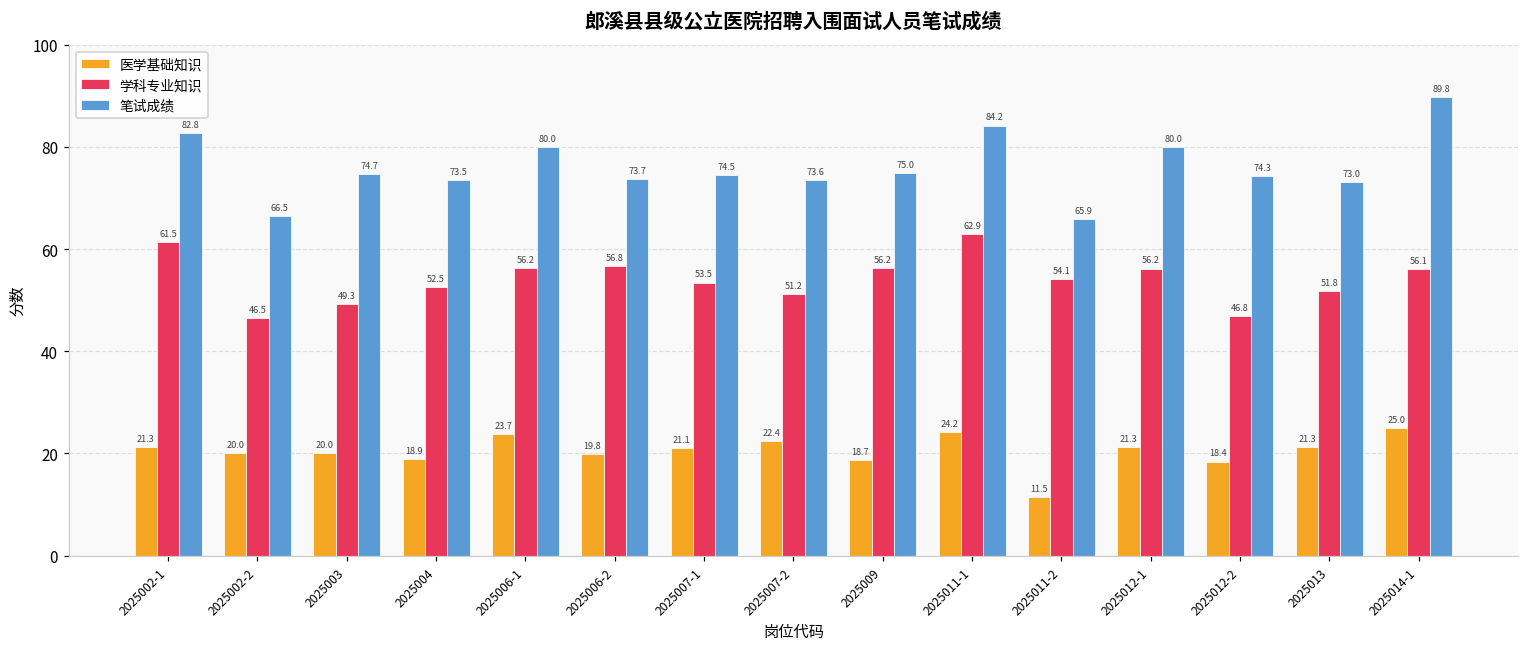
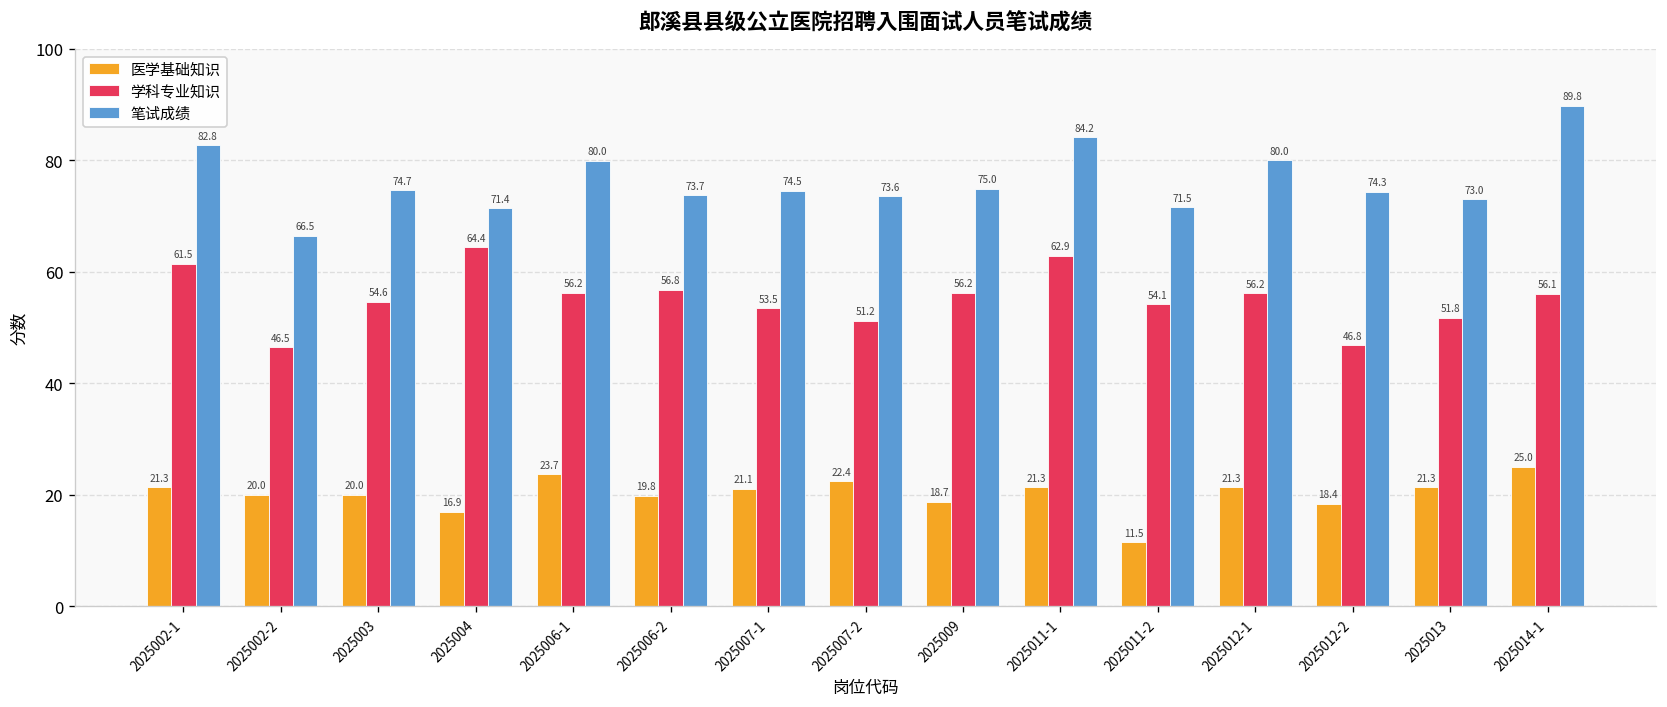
学科专业知识, 2025003: 49.3 -> 54.6
医学基础知识, 2025004: 18.9 -> 16.9
学科专业知识, 2025004: 52.5 -> 64.4
笔试成绩, 2025004: 73.5 -> 71.4
医学基础知识, 2025011-1: 24.2 -> 21.3
笔试成绩, 2025011-2: 65.9 -> 71.5
